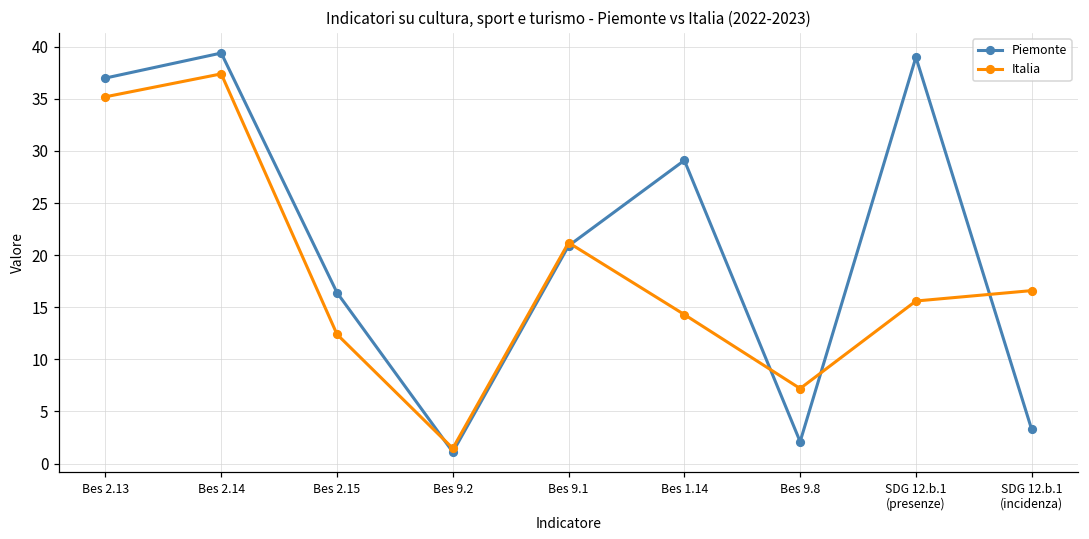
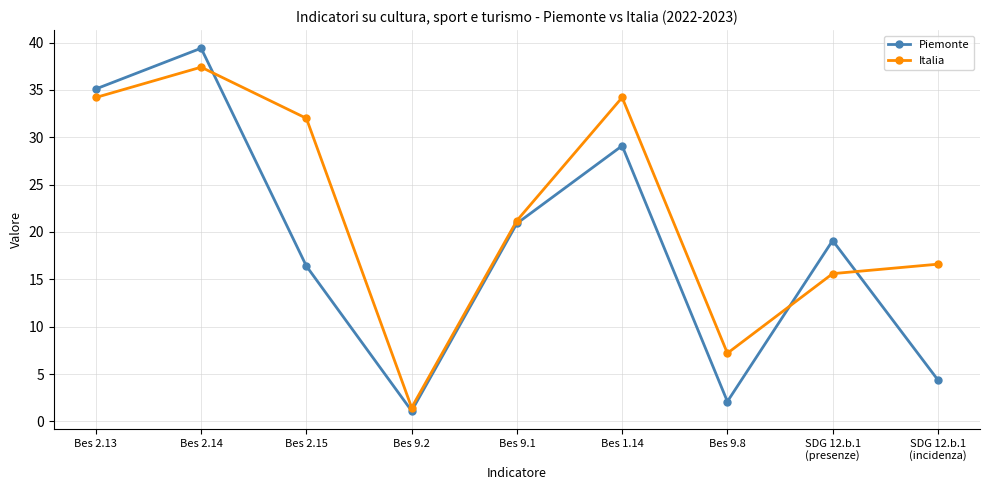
Piemonte, Bes 2.13: 37 -> 35
Italia, Bes 2.13: 35 -> 34
Italia, Bes 2.15: 12 -> 32
Italia, Bes 1.14: 14 -> 34
Piemonte, SDG 12.b.1 (presenze): 39 -> 19
Piemonte, SDG 12.b.1 (incidenza): 3 -> 4
